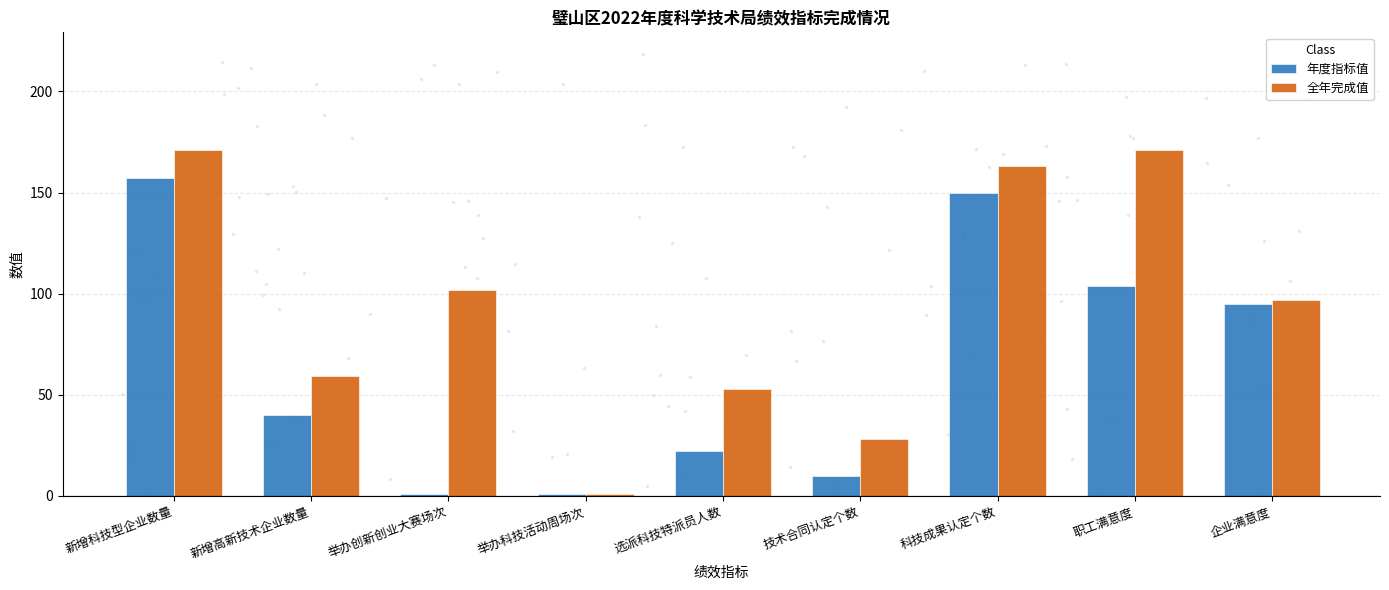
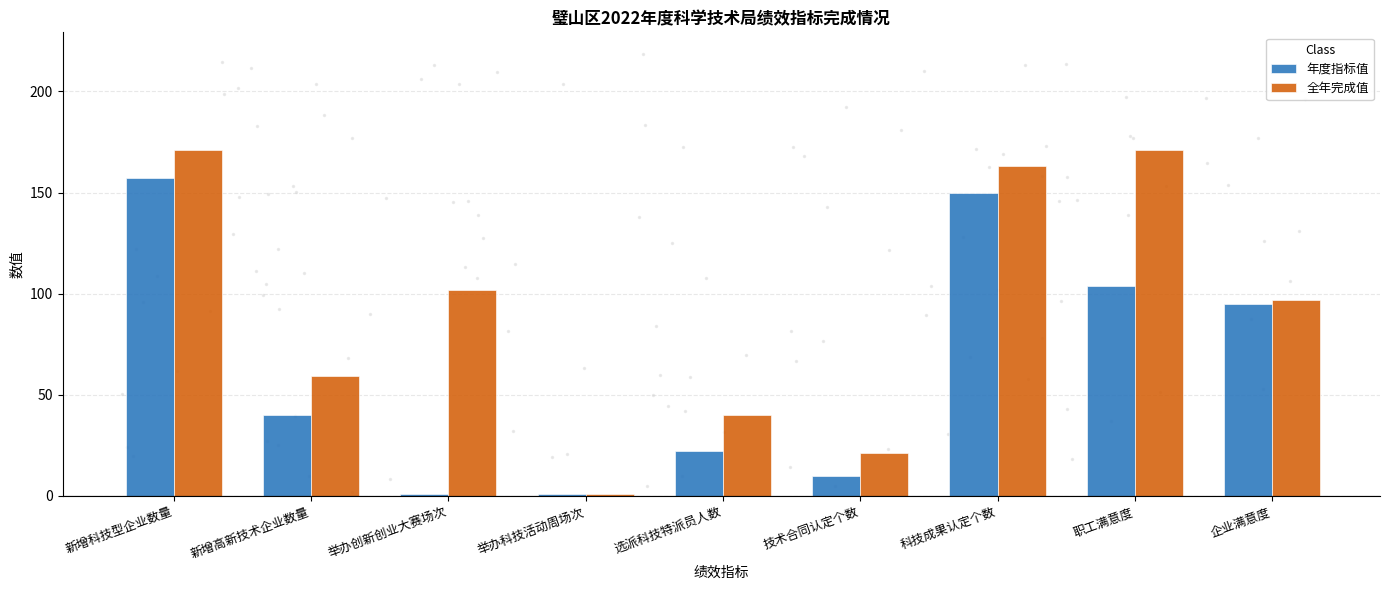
全年完成值, 选派科技特派员人数: 53 -> 40
全年完成值, 技术合同认定个数: 28 -> 21
